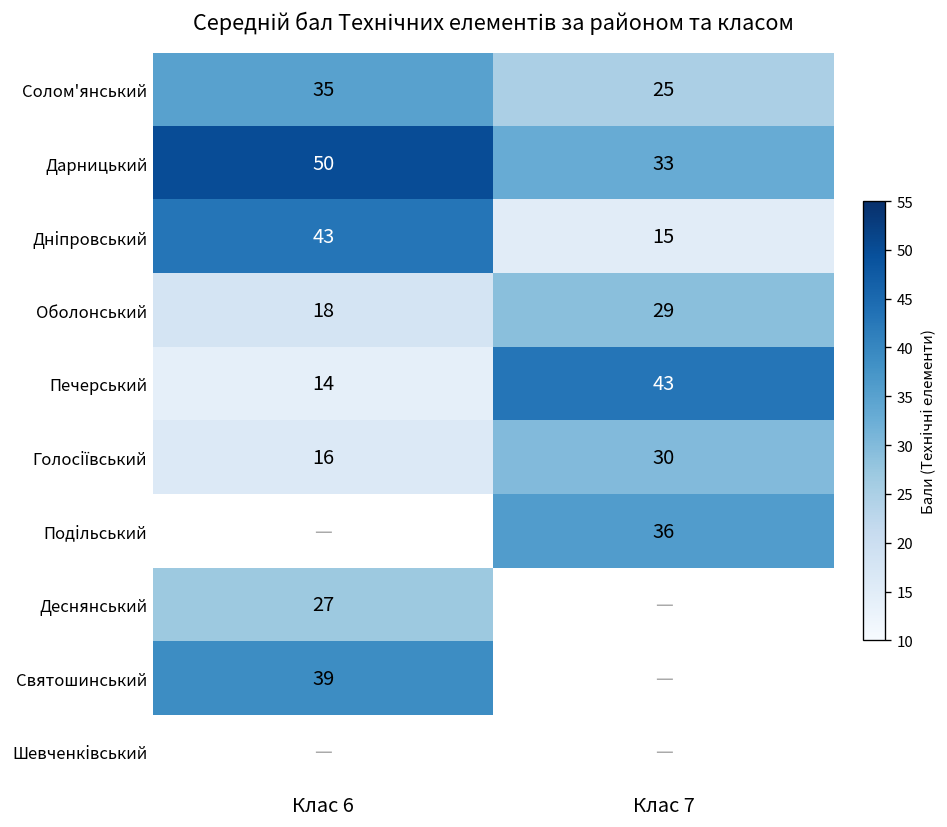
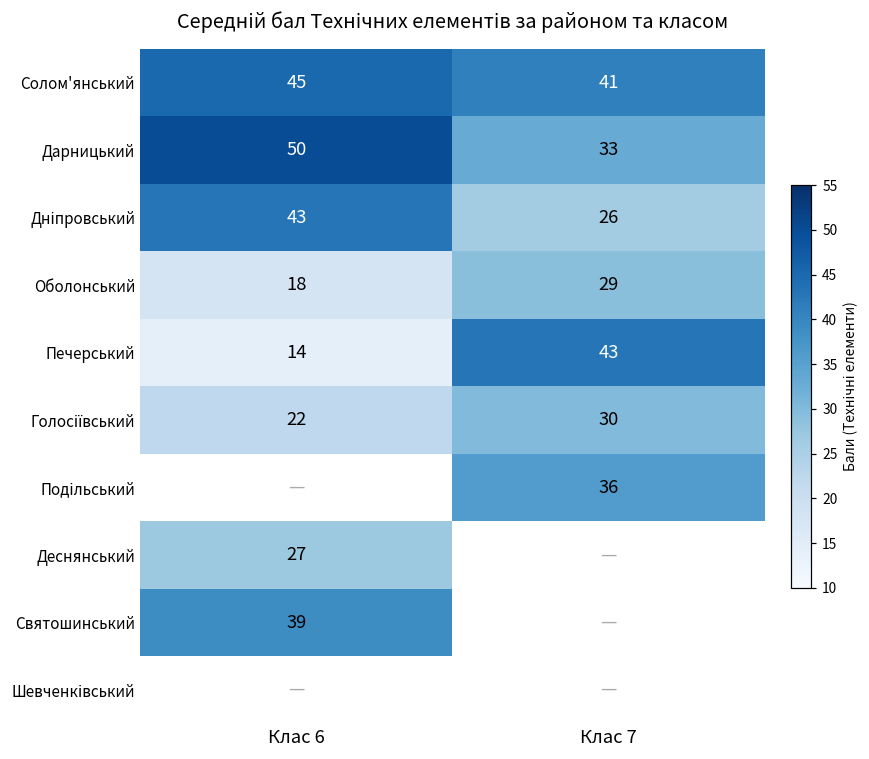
Солом'янський, Клас 6: 35 -> 45
Солом'янський, Клас 7: 25 -> 41
Дніпровський, Клас 7: 15 -> 26
Голосіївський, Клас 6: 16 -> 22
